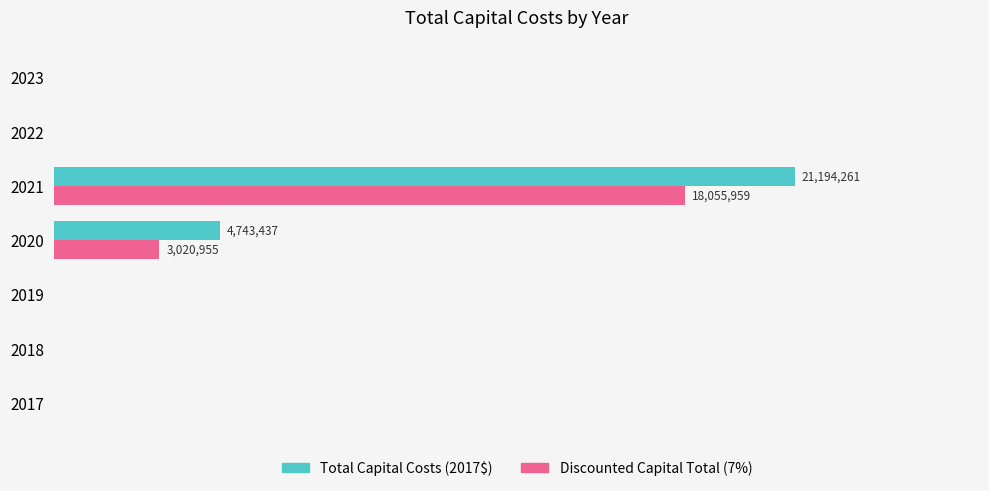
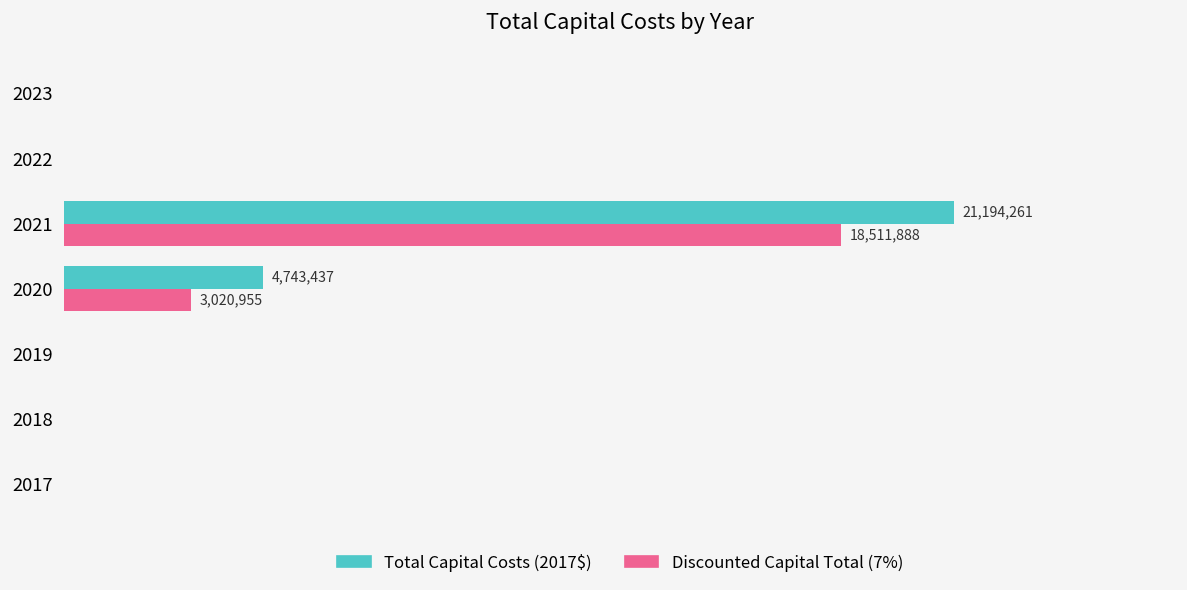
Discounted Capital Total (7%), 2021: 18,055,959 -> 18,511,888
